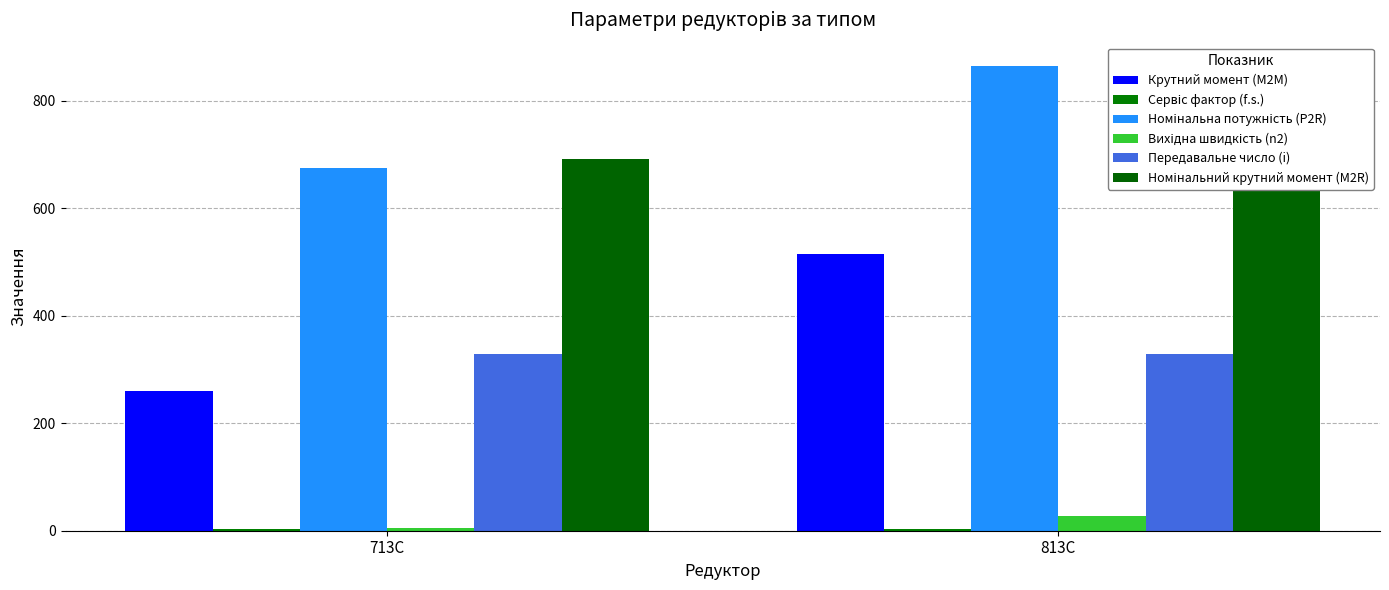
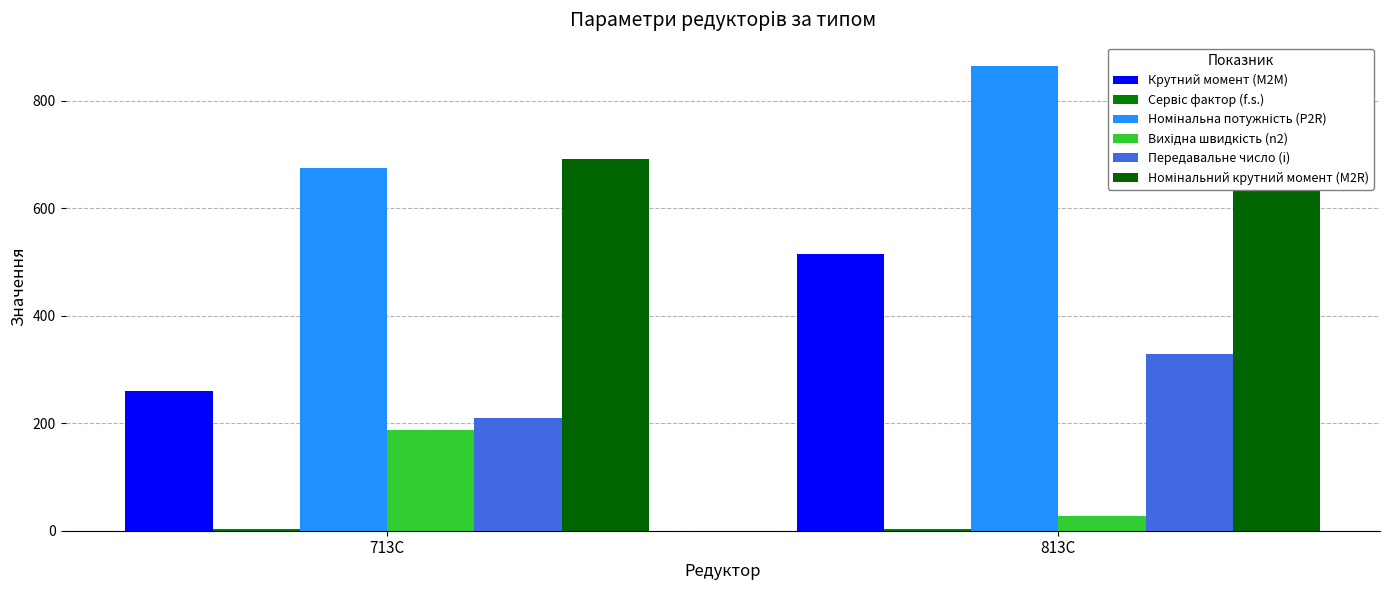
Вихідна швидкість (n2), 713C: 0 -> 190
Передавальне число (i), 713C: 330 -> 210
